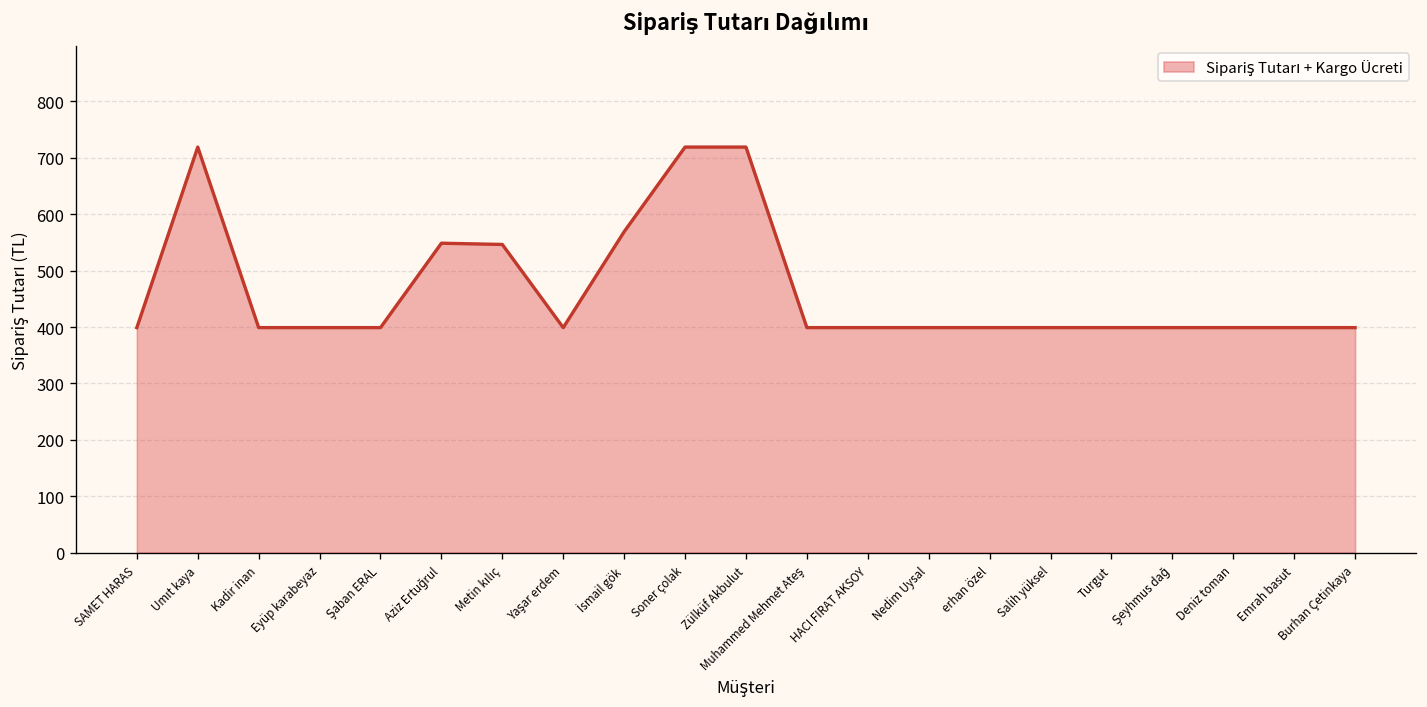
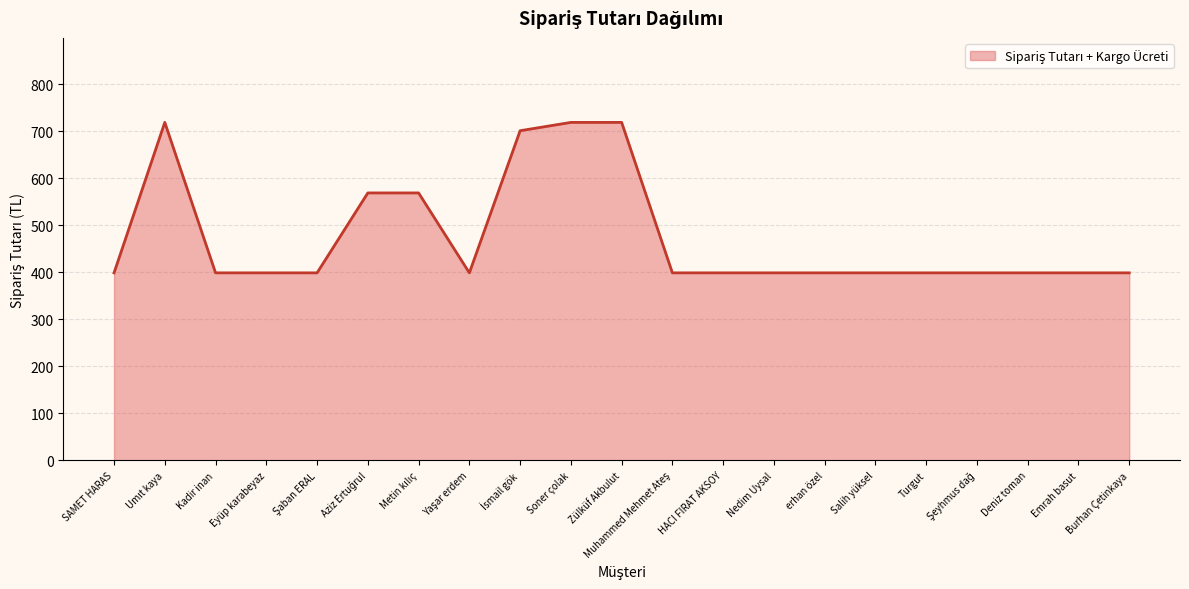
Aziz Ertuğrul: 550 -> 570
Metin kılıç: 550 -> 570
İsmail gök: 570 -> 700
